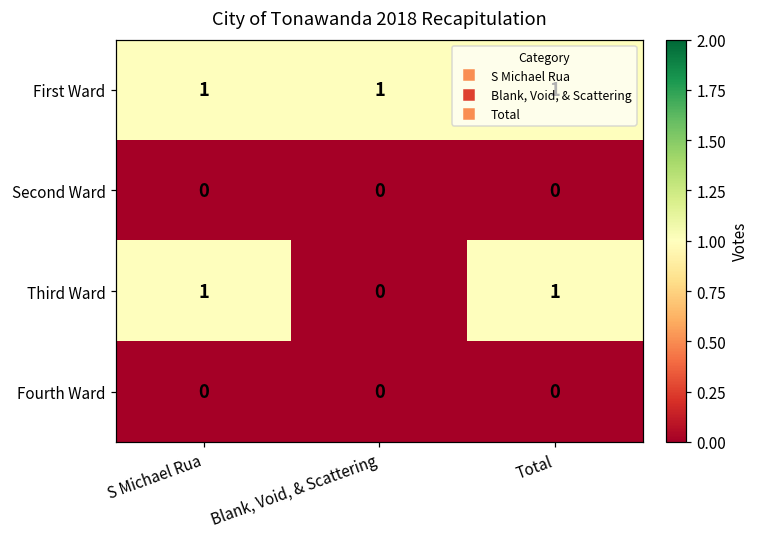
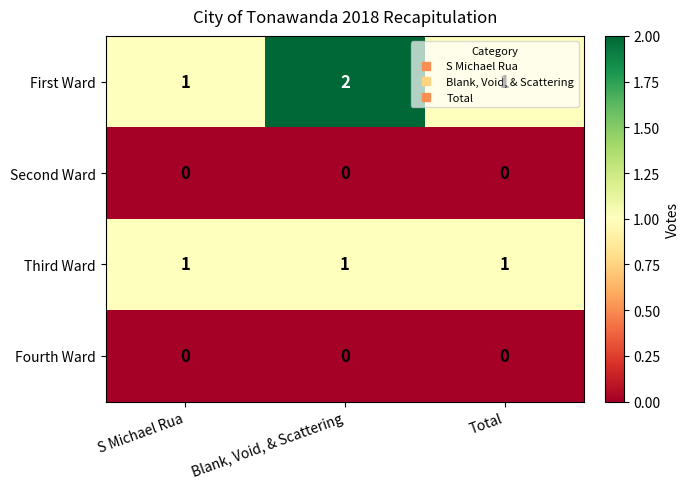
First Ward, Blank, Void, & Scattering: 1 -> 2
Third Ward, Blank, Void, & Scattering: 0 -> 1
